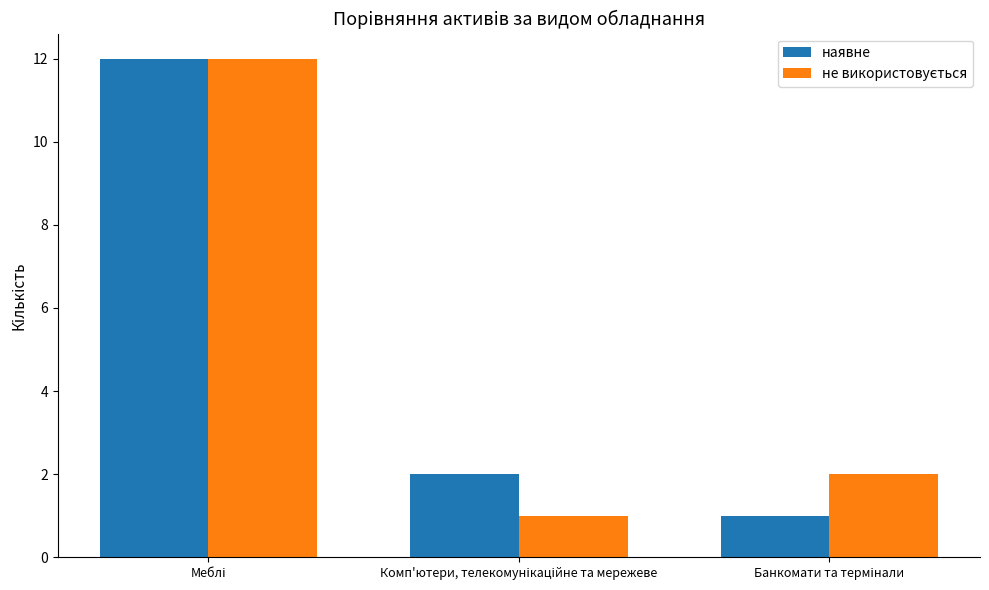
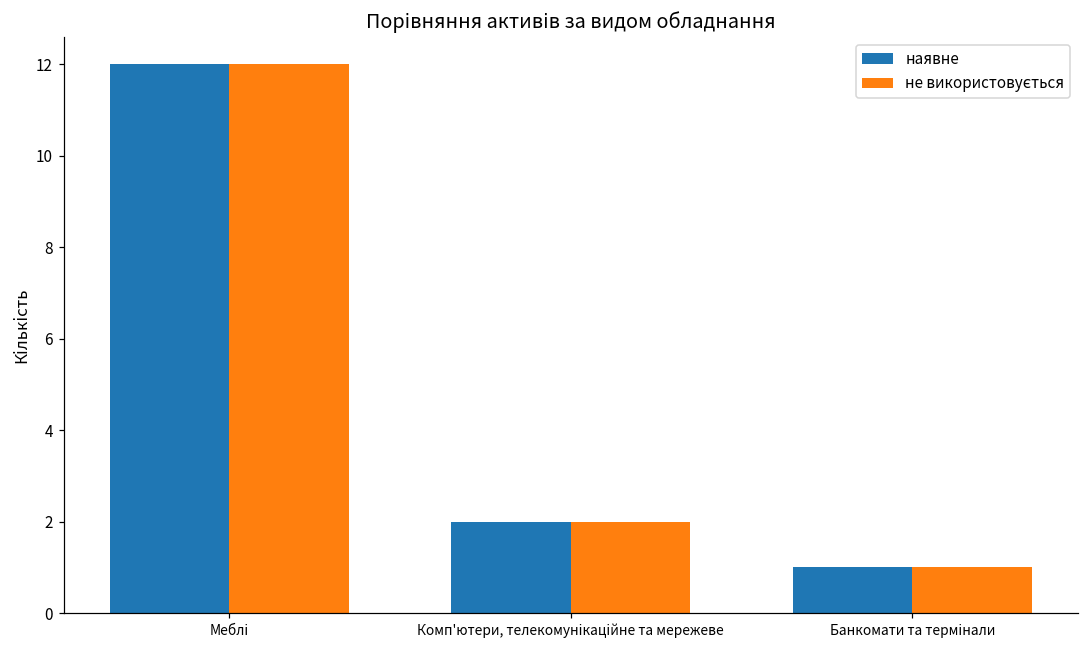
не використовується, Комп'ютери, телекомунікаційне та мережеве: 1 -> 2
не використовується, Банкомати та термінали: 2 -> 1
